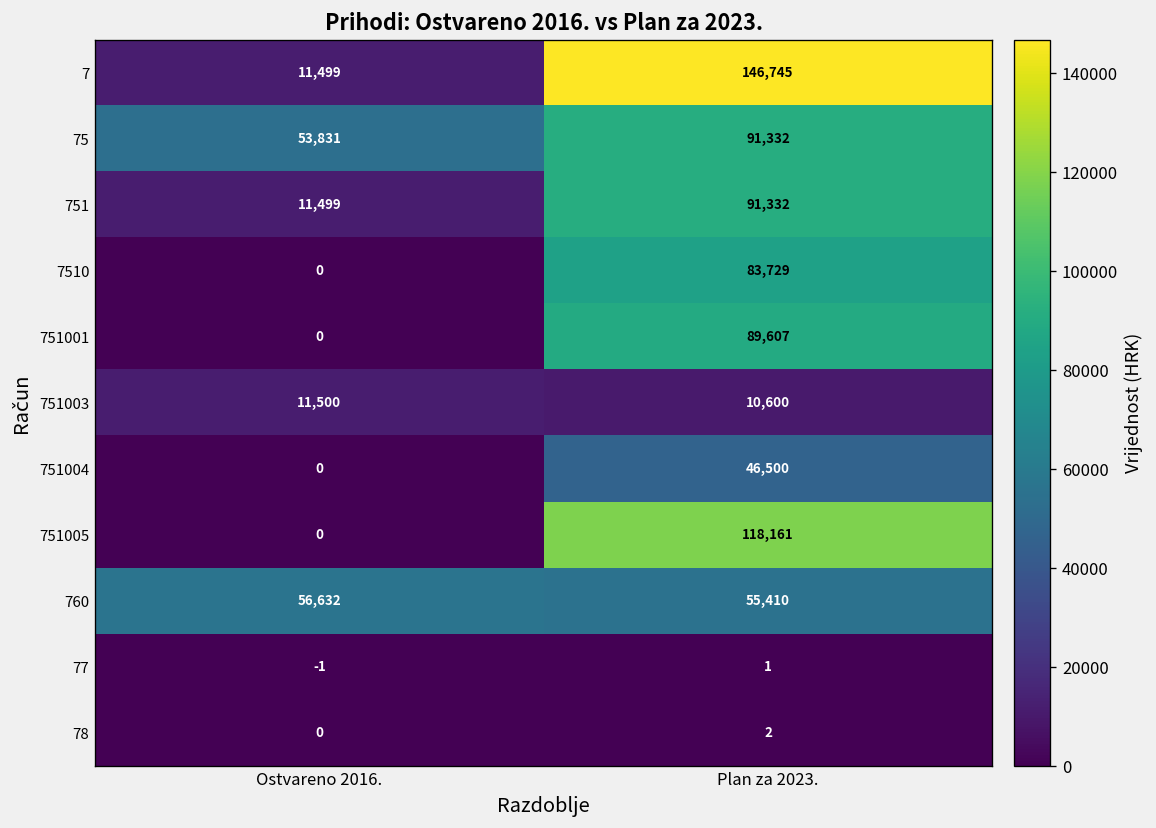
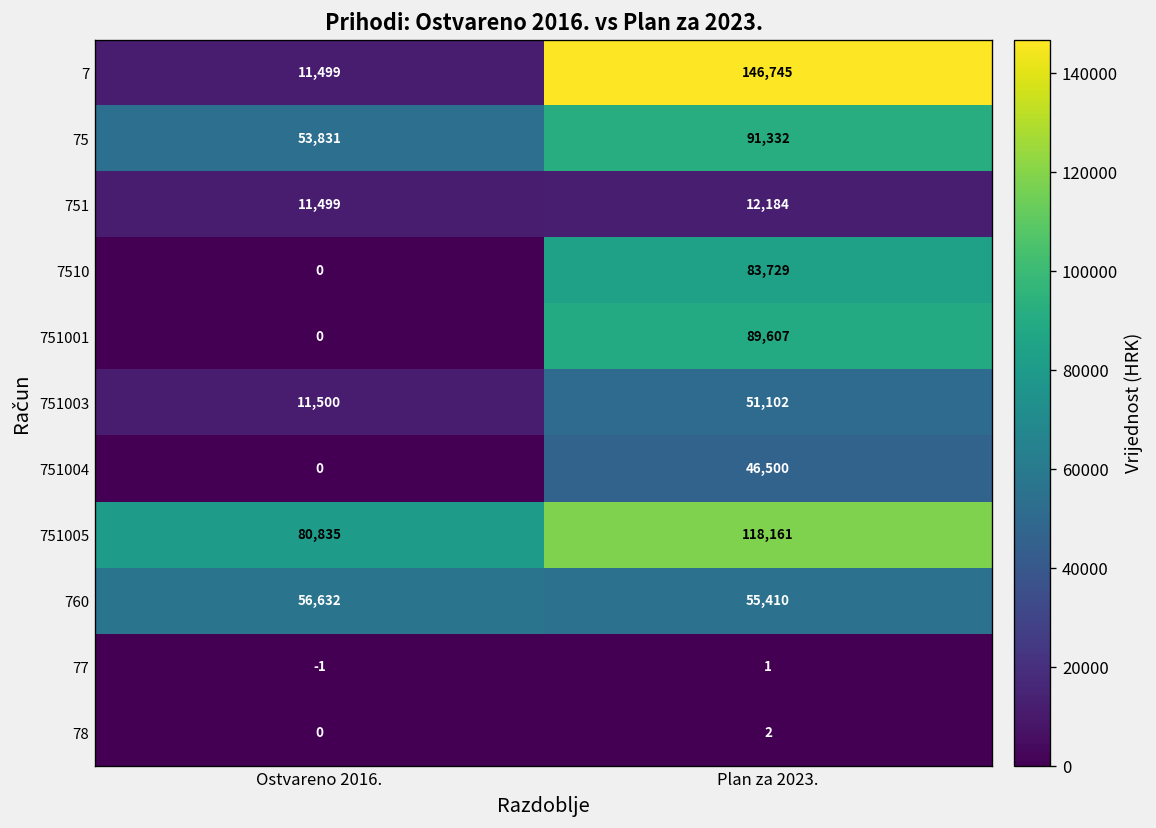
751, Plan za 2023.: 91,332 -> 12,184
751003, Plan za 2023.: 10,600 -> 51,102
751005, Ostvareno 2016.: 0 -> 80,835
